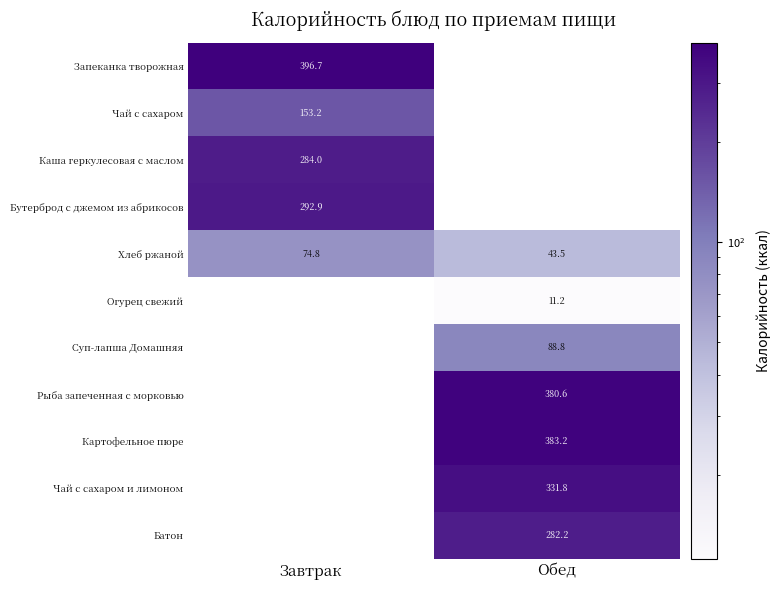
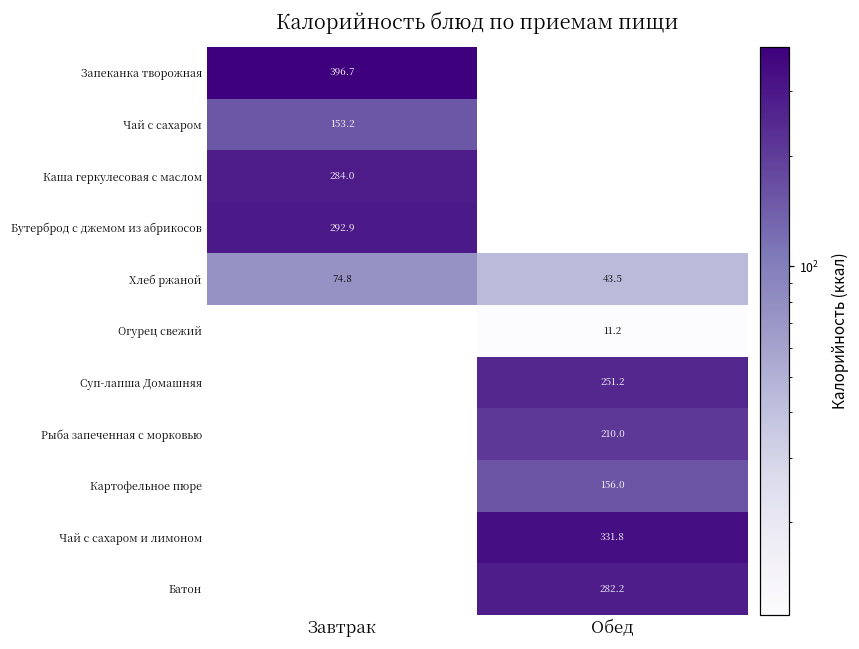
Суп-лапша Домашняя, Обед: 88.8 -> 251.2
Рыба запеченная с морковью, Обед: 380.6 -> 210.0
Картофельное пюре, Обед: 383.2 -> 156.0
